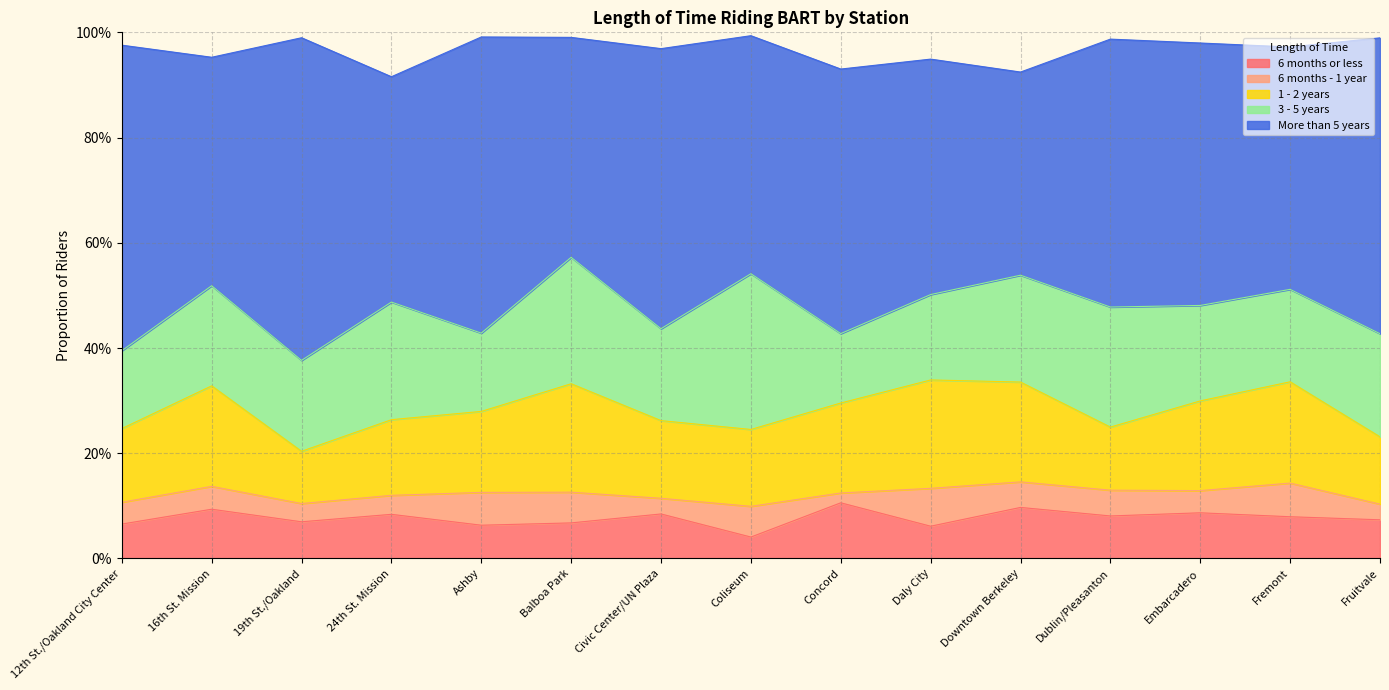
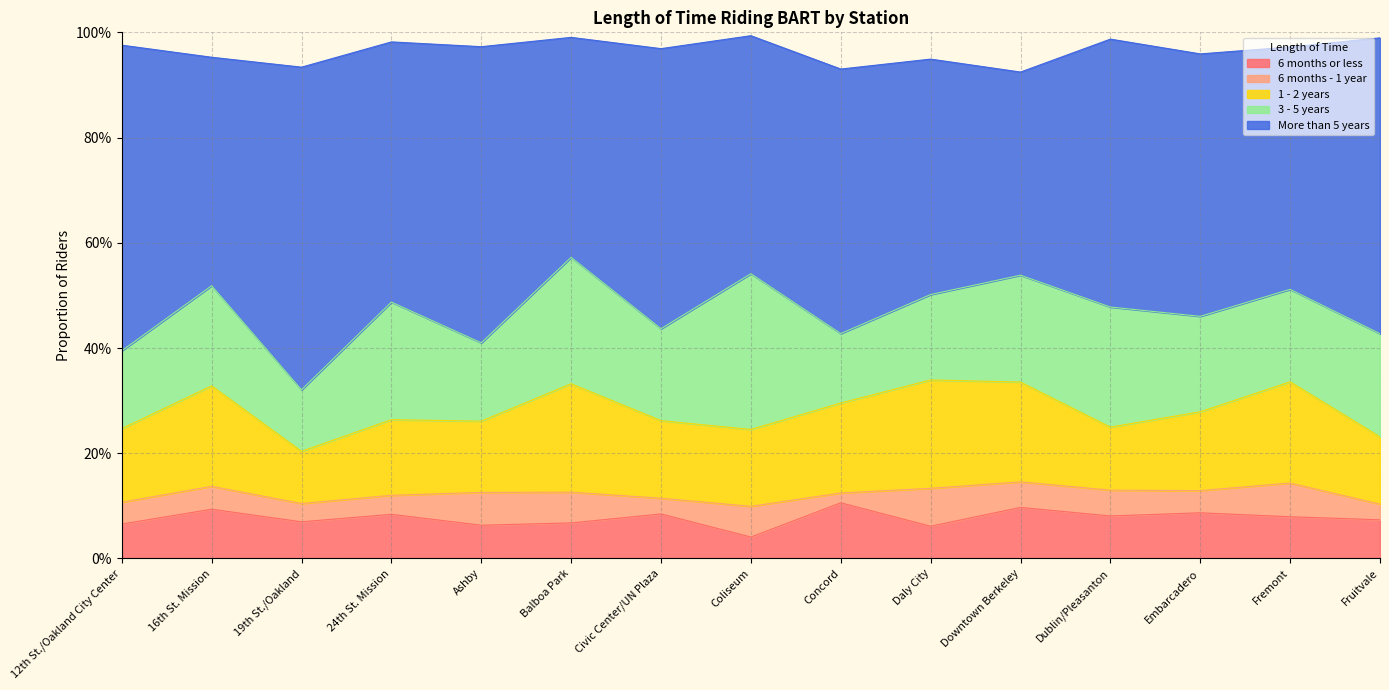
3 - 5 years, 19th St./Oakland: 17% -> 12%
More than 5 years, 24th St. Mission: 43% -> 49%
1 - 2 years, Ashby: 15% -> 14%
1 - 2 years, Embarcadero: 17% -> 15%
